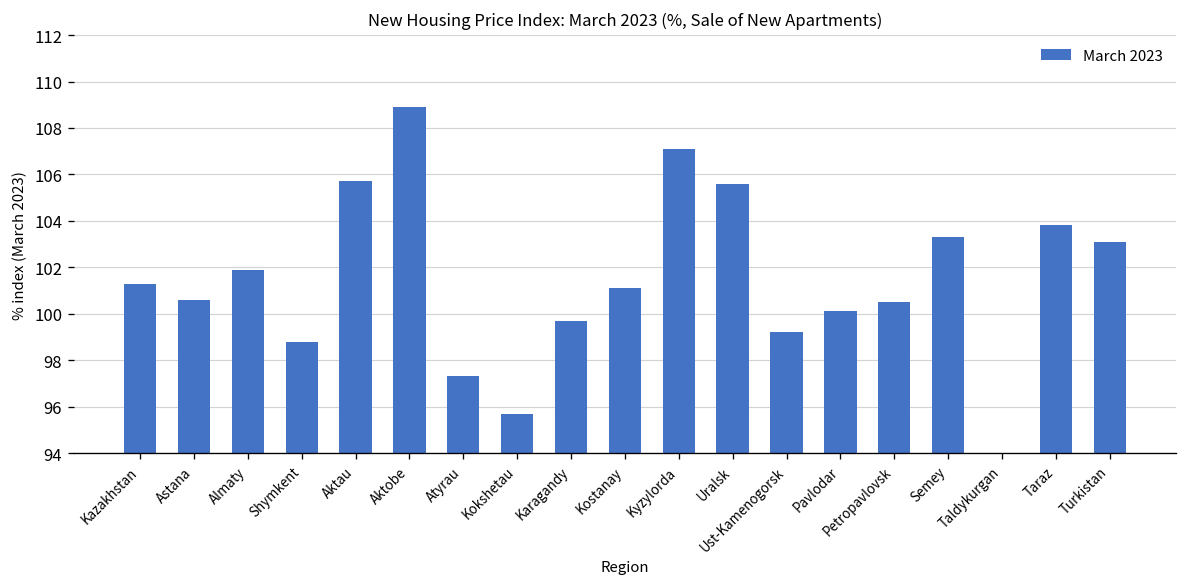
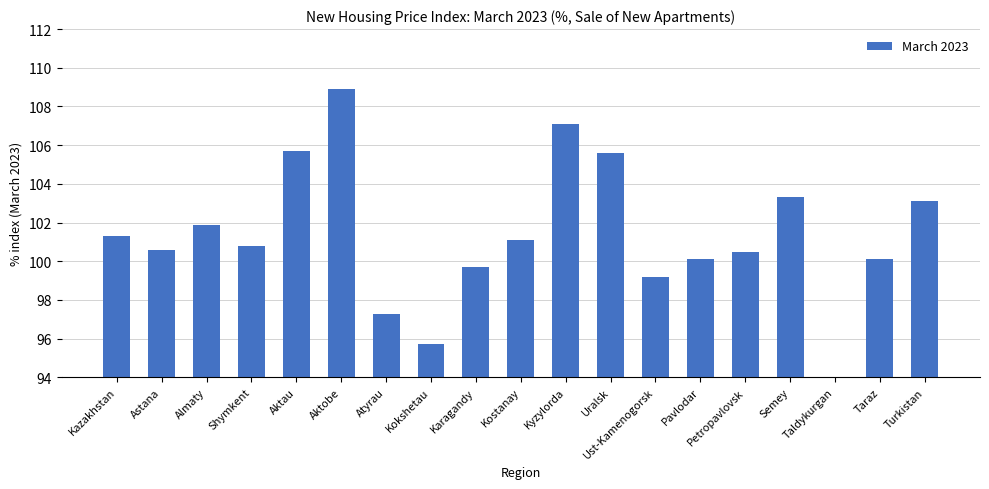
Shymkent: 98.8 -> 100.8
Taraz: 103.8 -> 100.1
